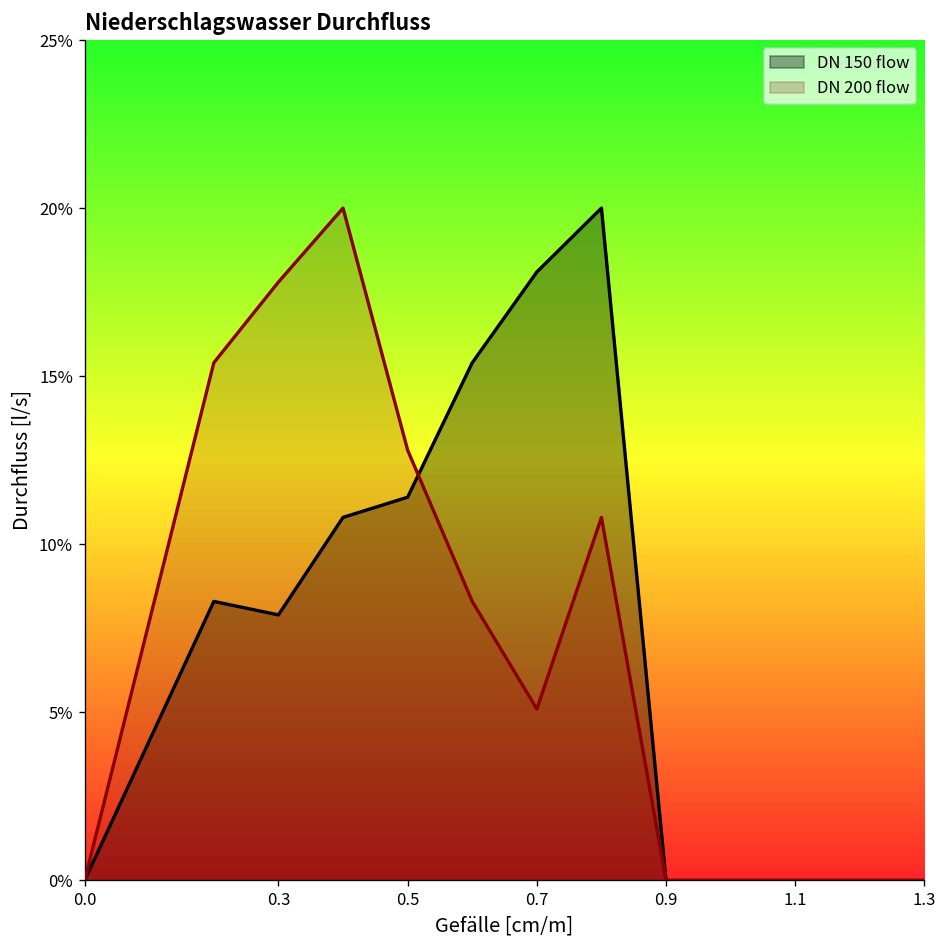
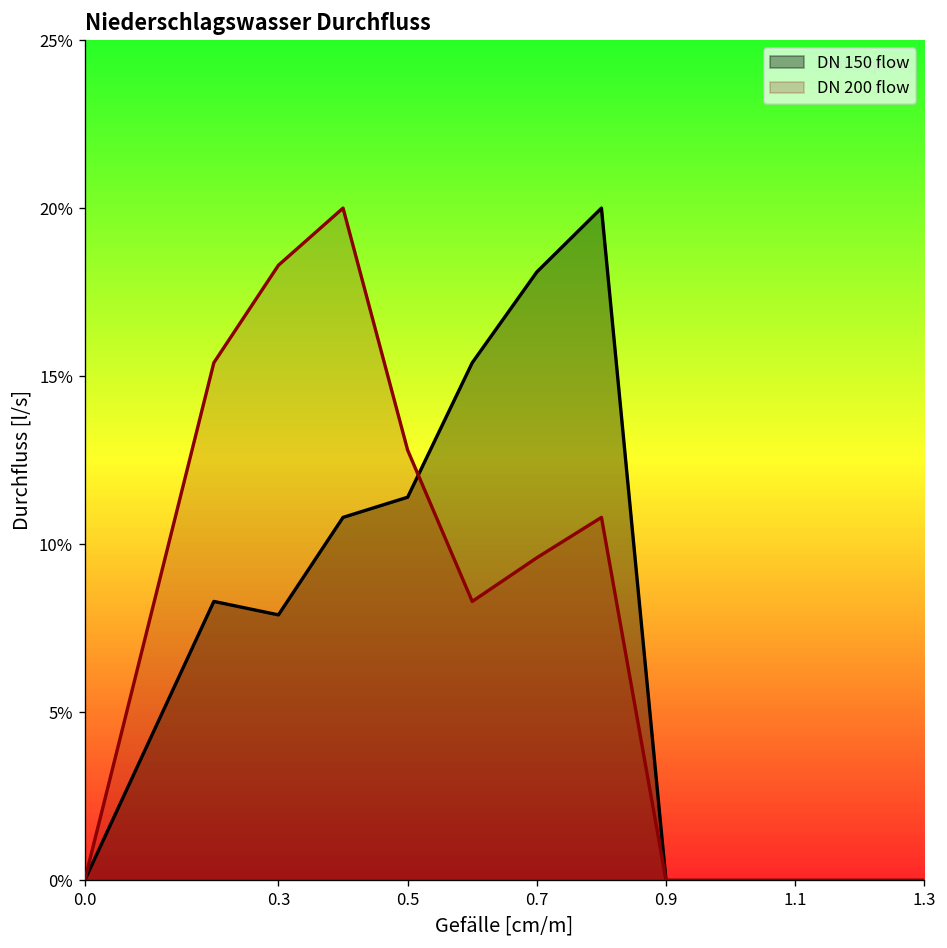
DN 200 flow, 0.3: 17.8% -> 18.3%
DN 200 flow, 0.7: 5.1% -> 9.6%
